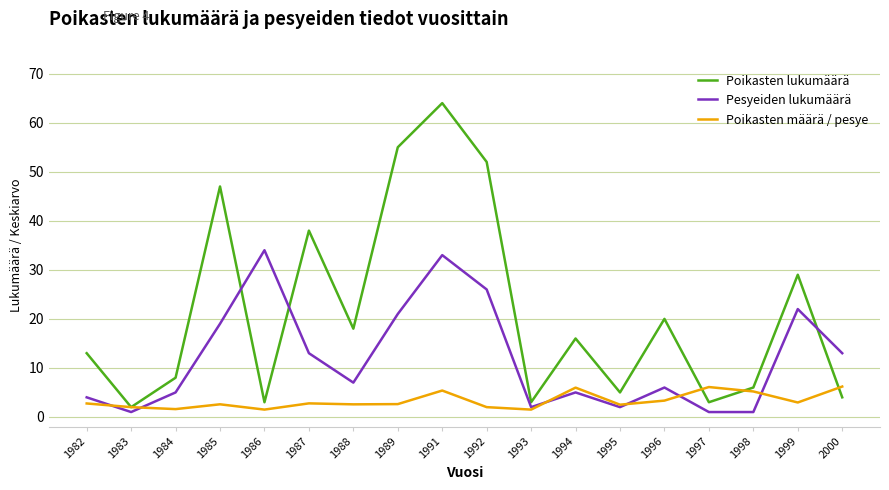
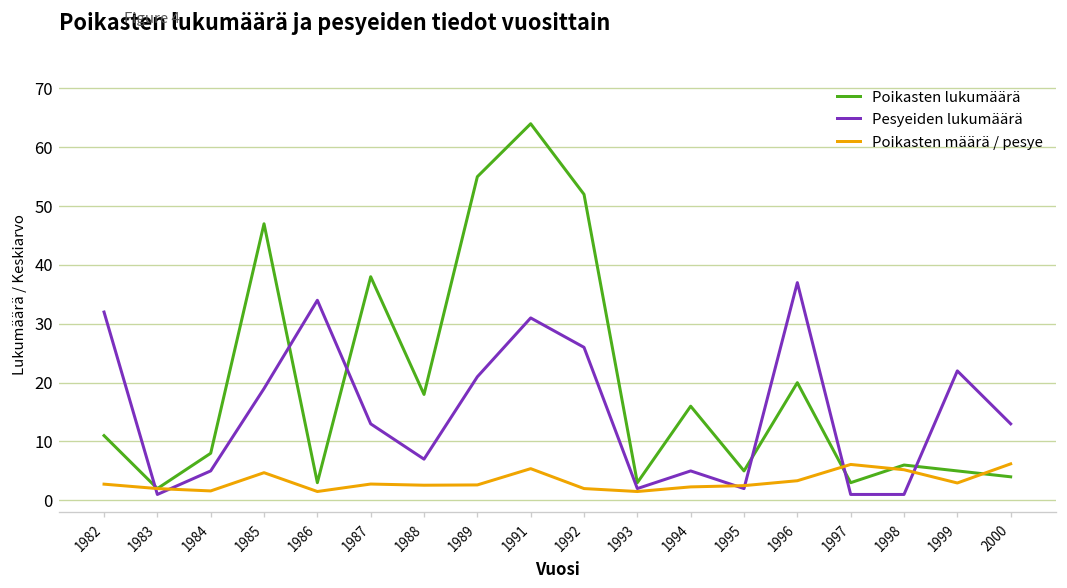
Poikasten lukumäärä, 1982: 13 -> 11
Pesyeiden lukumäärä, 1982: 4 -> 32
Poikasten määrä / pesye, 1985: 3 -> 5
Pesyeiden lukumäärä, 1991: 33 -> 31
Poikasten määrä / pesye, 1994: 6 -> 2
Pesyeiden lukumäärä, 1996: 6 -> 37
Poikasten lukumäärä, 1999: 29 -> 5
